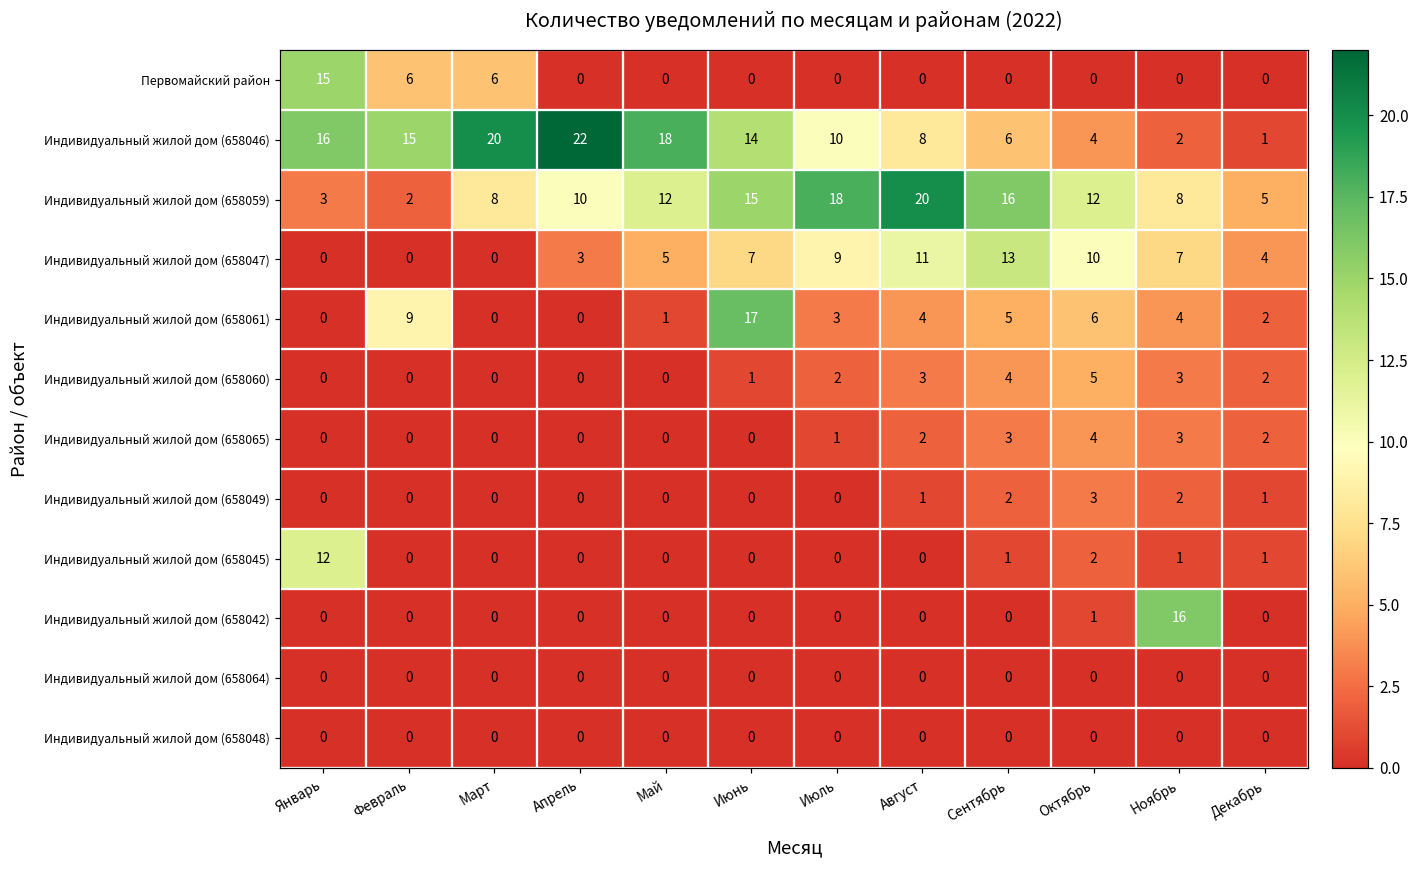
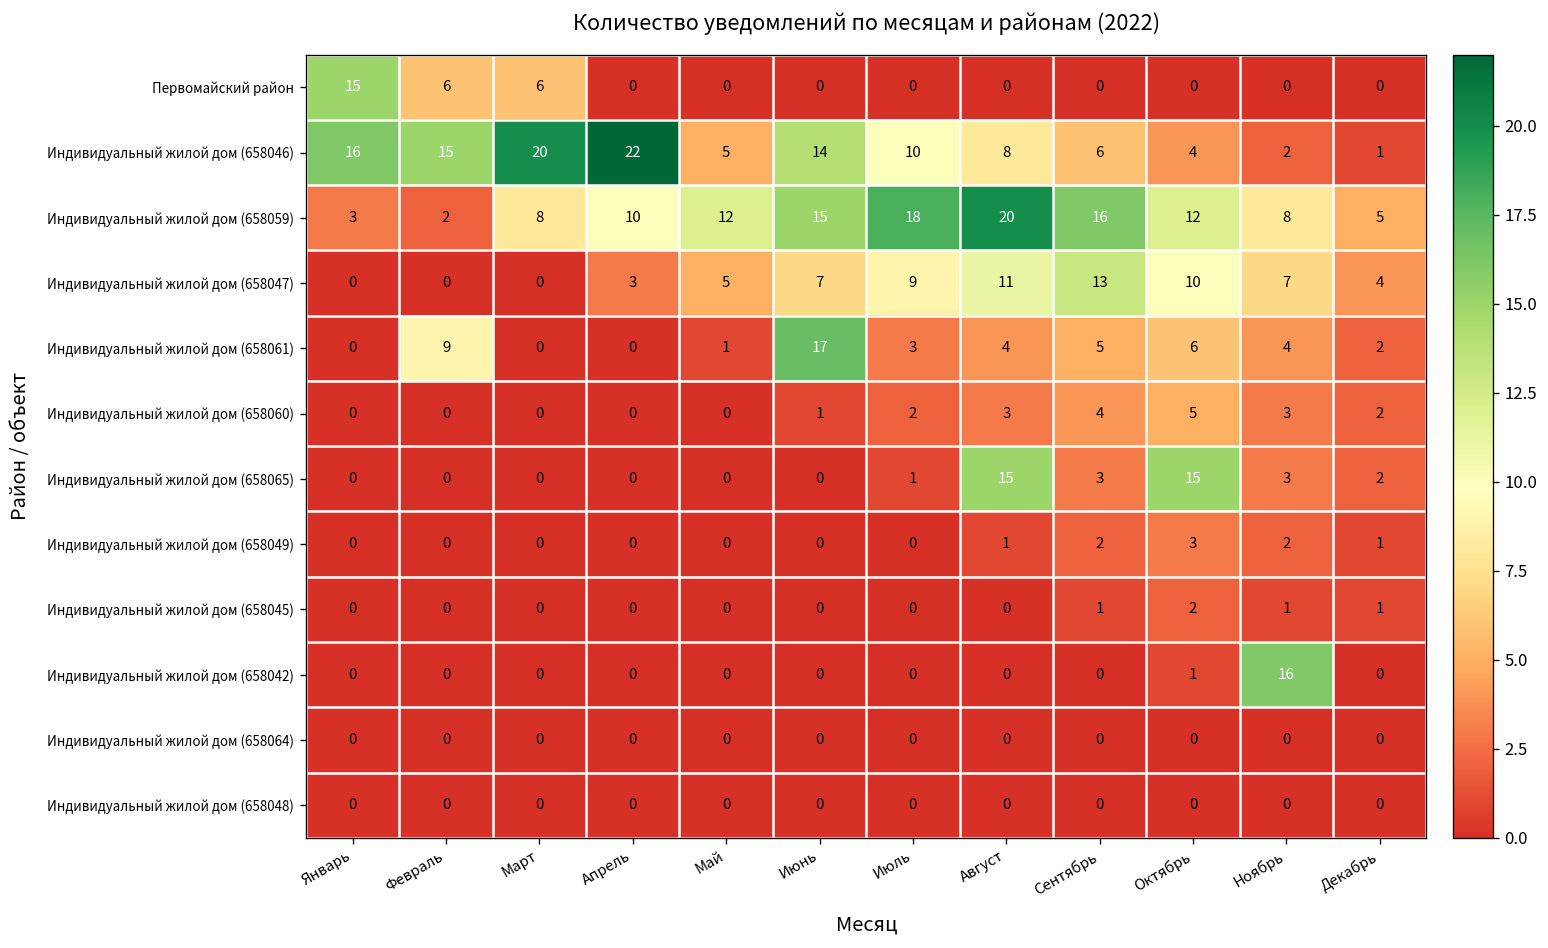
Индивидуальный жилой дом (658046), Май: 18 -> 5
Индивидуальный жилой дом (658065), Август: 2 -> 15
Индивидуальный жилой дом (658065), Октябрь: 4 -> 15
Индивидуальный жилой дом (658045), Январь: 12 -> 0
